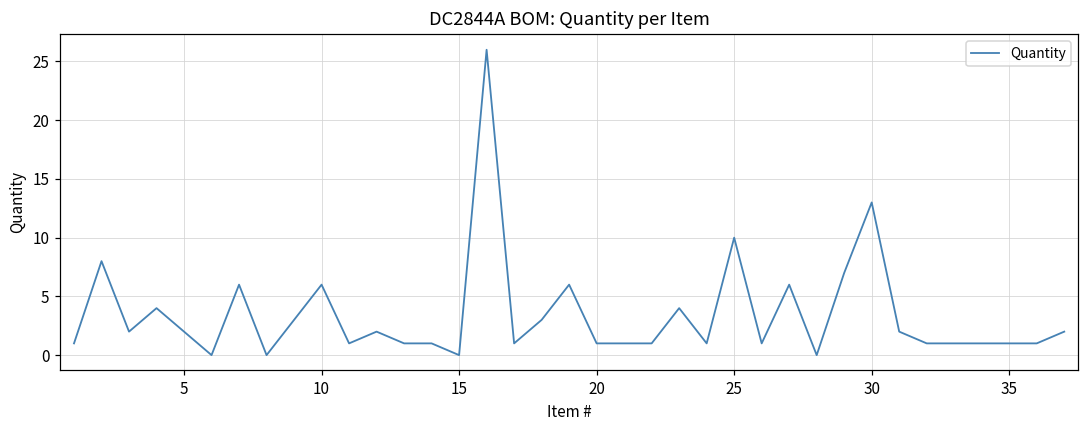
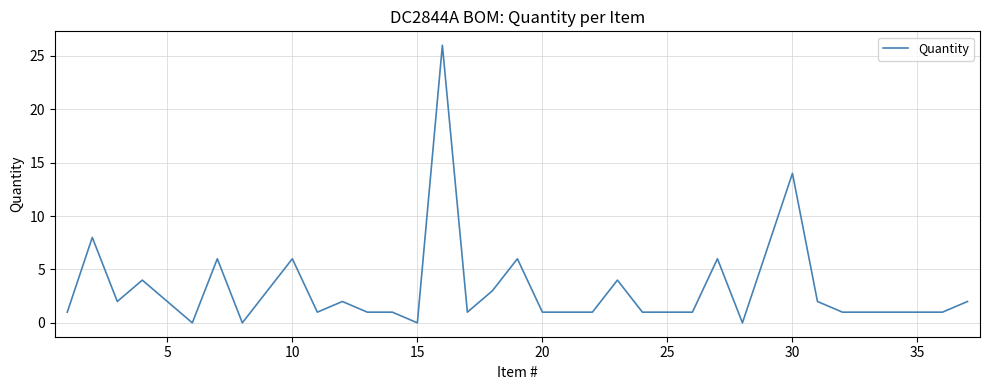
25: 10 -> 1
30: 13 -> 14
